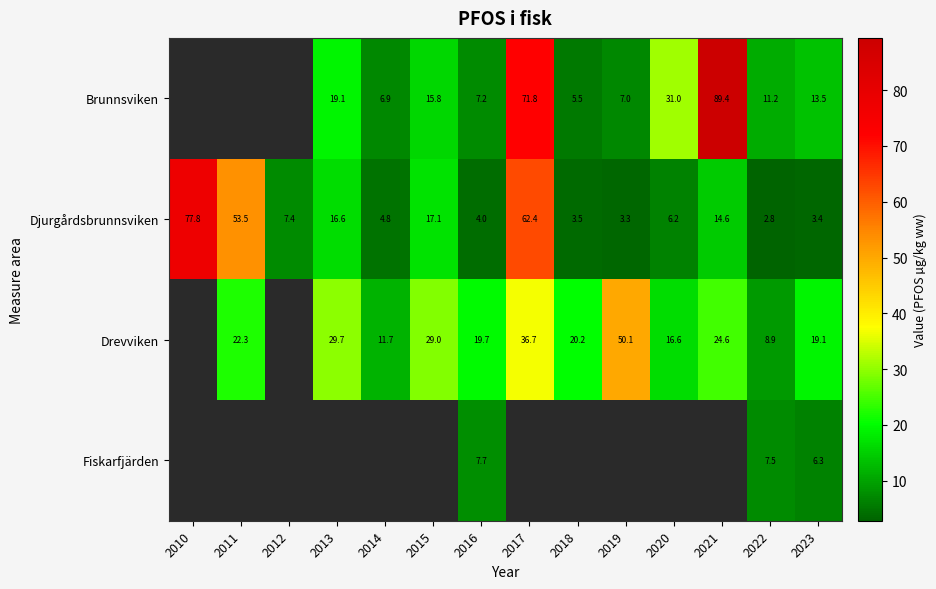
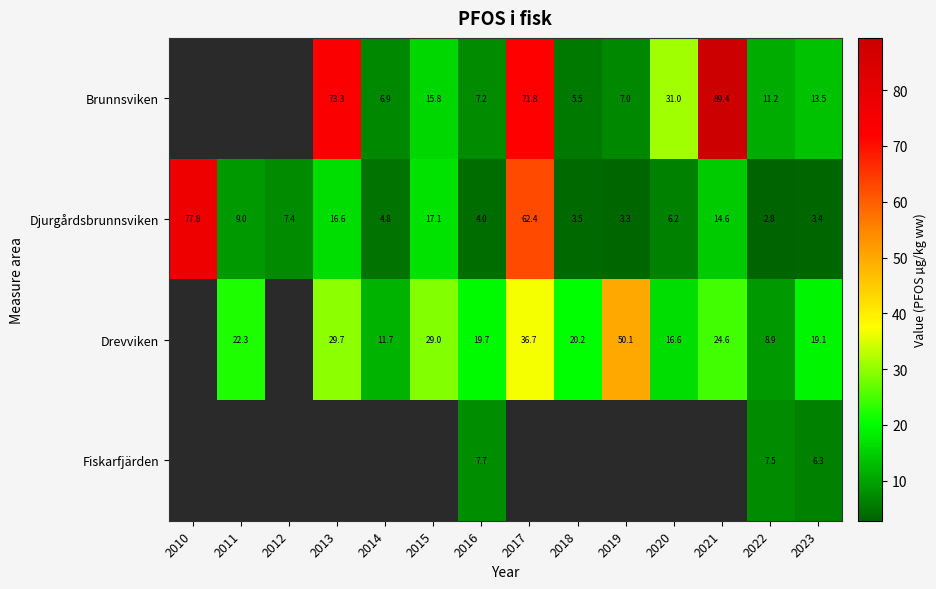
Brunnsviken, 2013: 19.1 -> 73.3
Djurgårdsbrunnsviken, 2011: 53.5 -> 9.0
